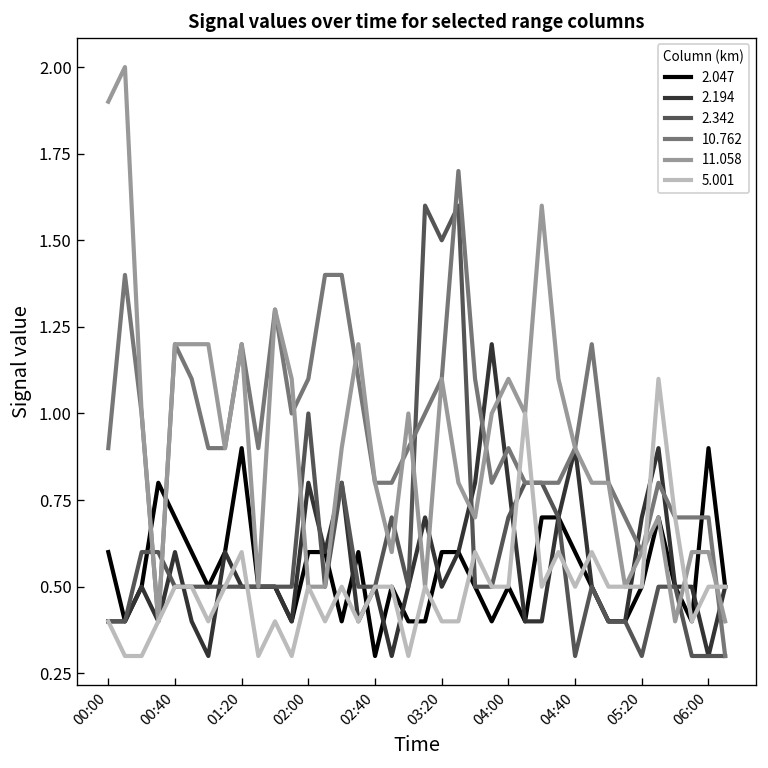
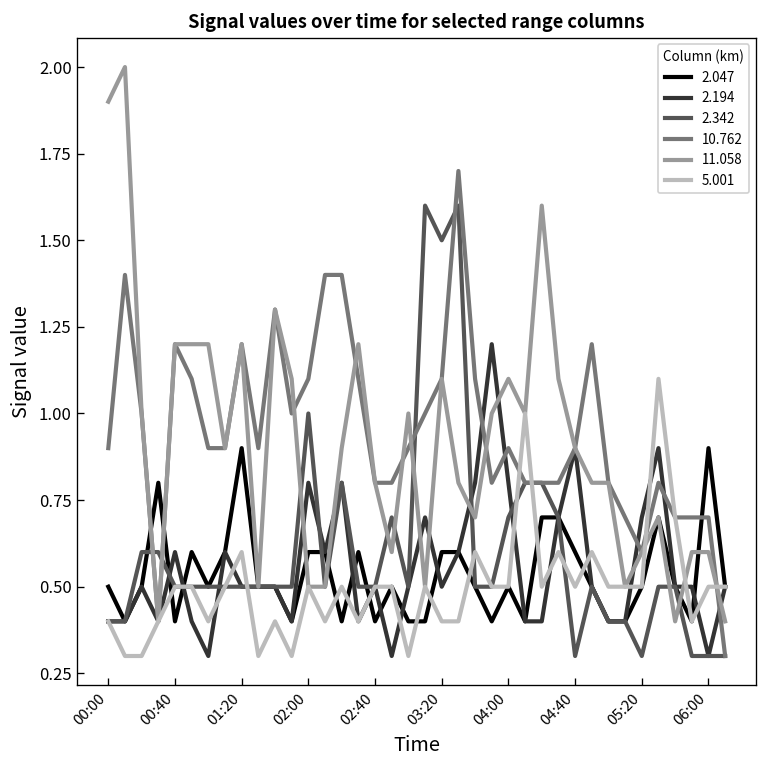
2.047, 00:00: 0.6 -> 0.5
2.047, 00:40: 0.7 -> 0.4
2.047, 02:40: 0.3 -> 0.4
